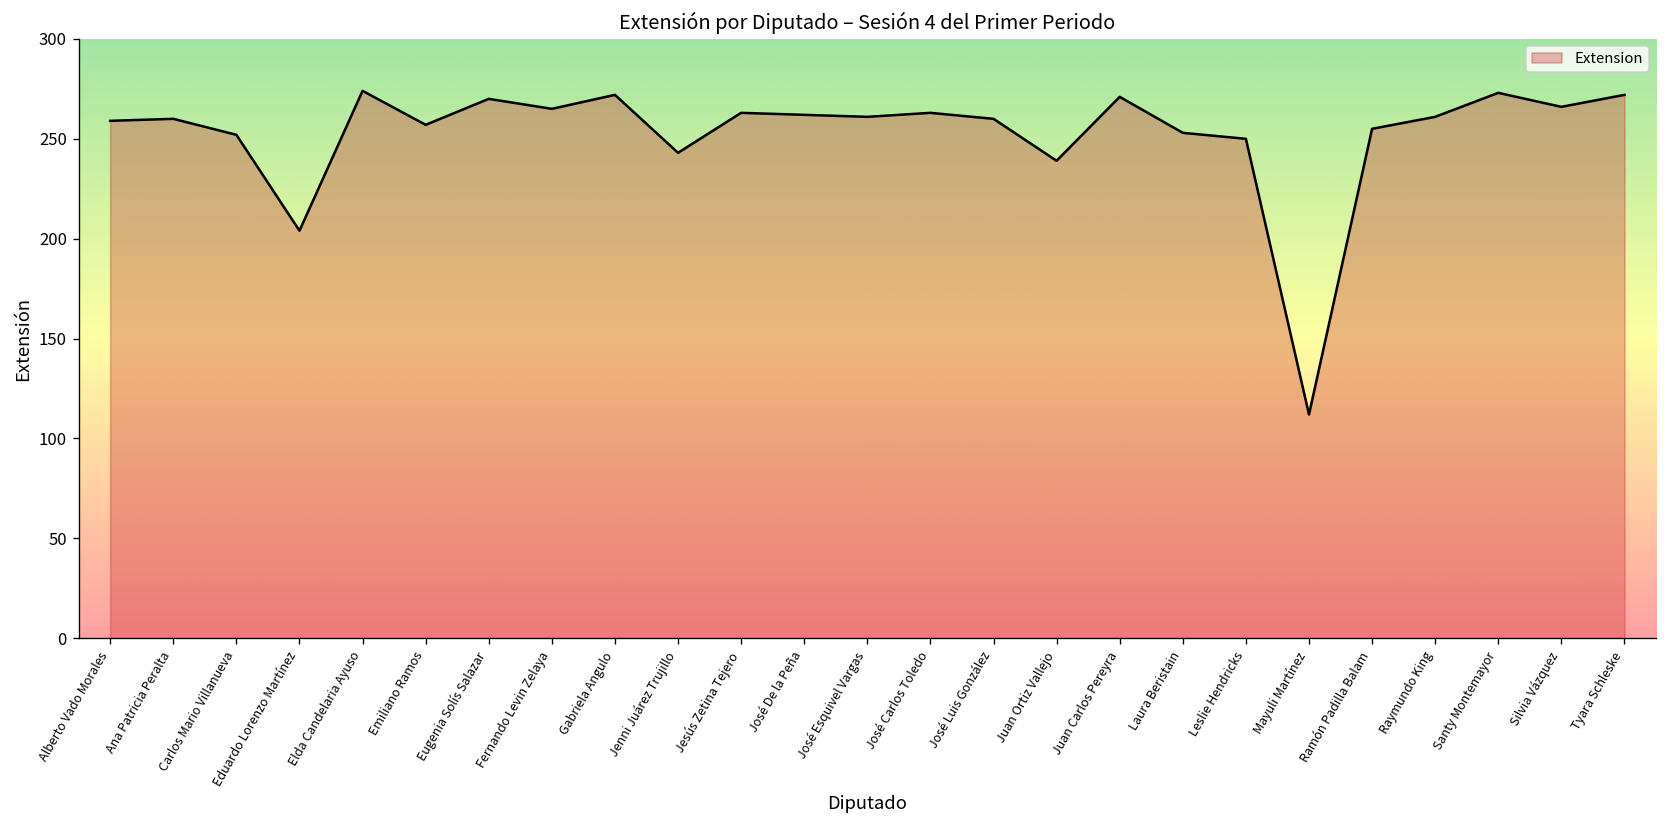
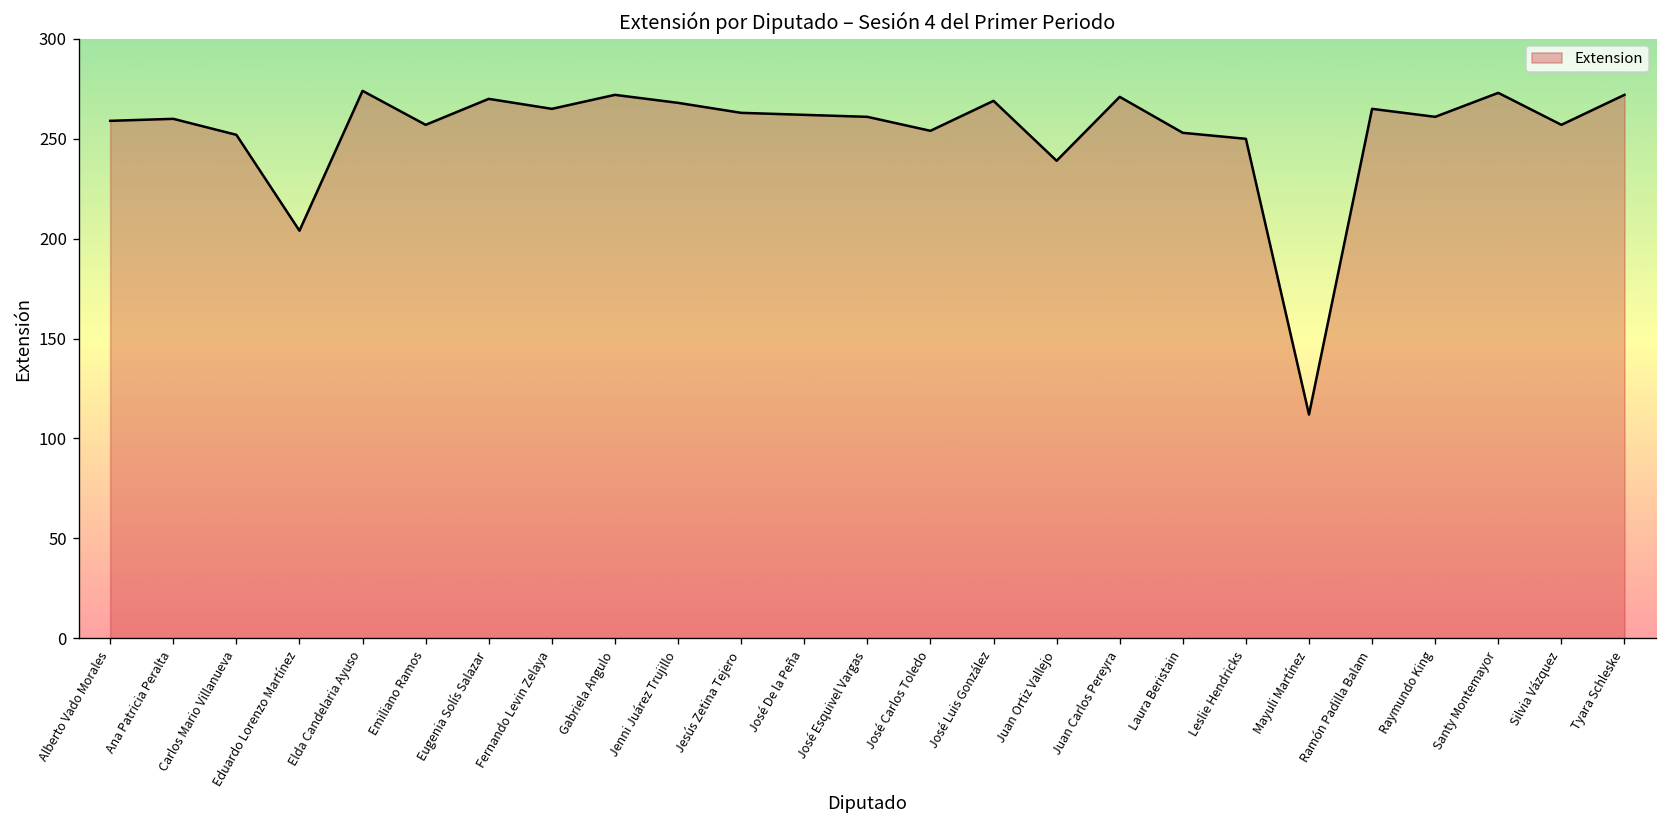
Jenni Juárez Trujillo: 243 -> 268
José Carlos Toledo: 263 -> 254
José Luis González: 260 -> 269
Ramón Padilla Balam: 255 -> 265
Silvia Vázquez: 266 -> 257
